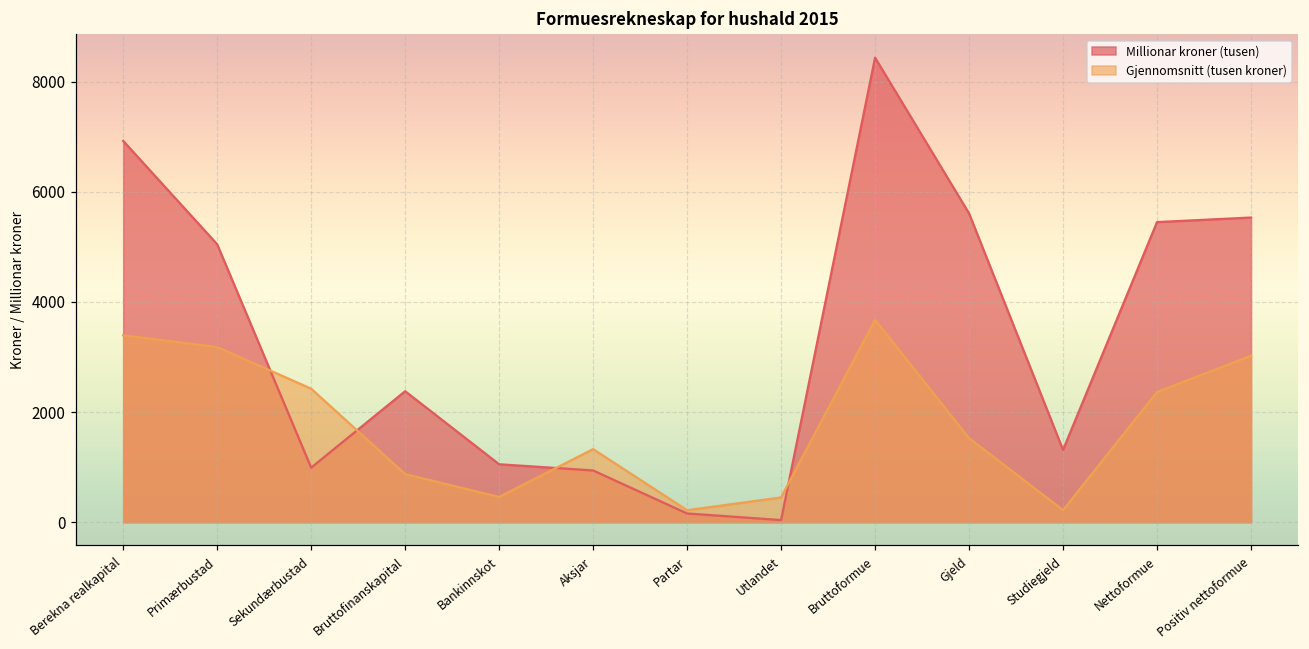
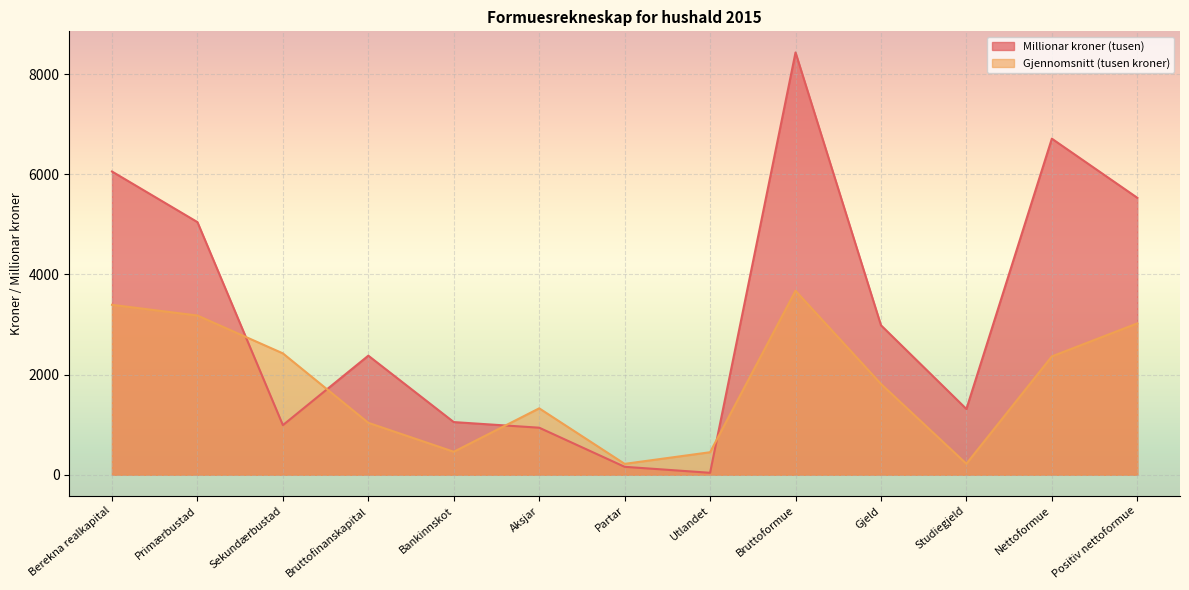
Millionar kroner (tusen), Berekna realkapital: 6900 -> 6100
Gjennomsnitt (tusen kroner), Bruttofinanskapital: 900 -> 1000
Millionar kroner (tusen), Gjeld: 5600 -> 3000
Gjennomsnitt (tusen kroner), Gjeld: 1500 -> 1800
Millionar kroner (tusen), Nettoformue: 5400 -> 6700
